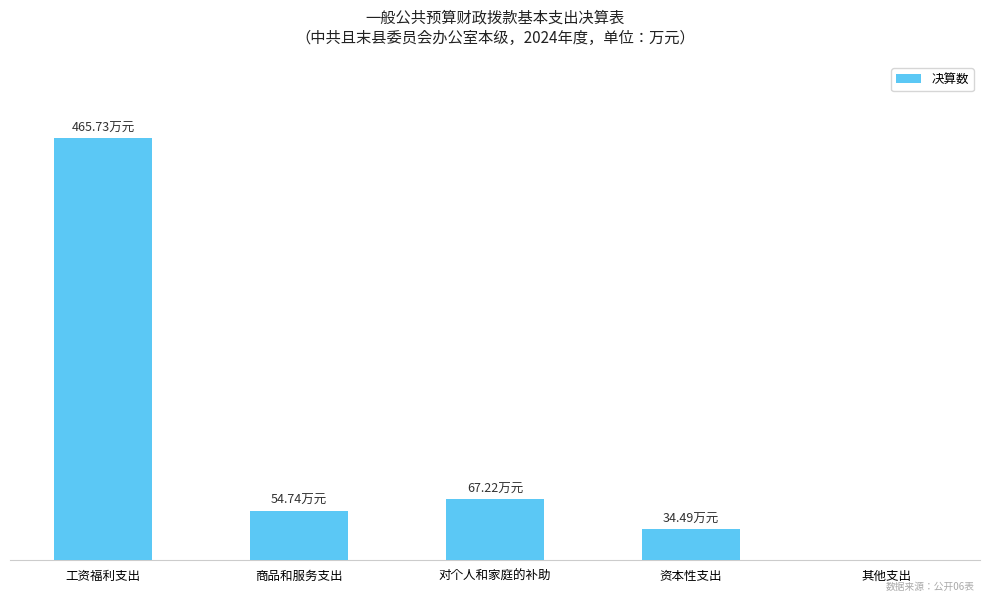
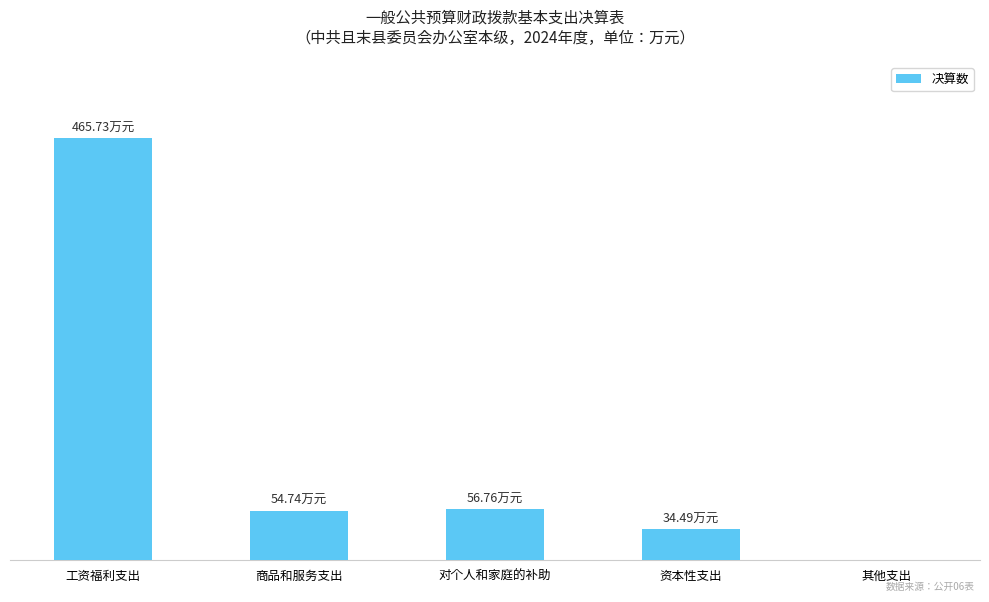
对个人和家庭的补助: 67.22 -> 56.76
